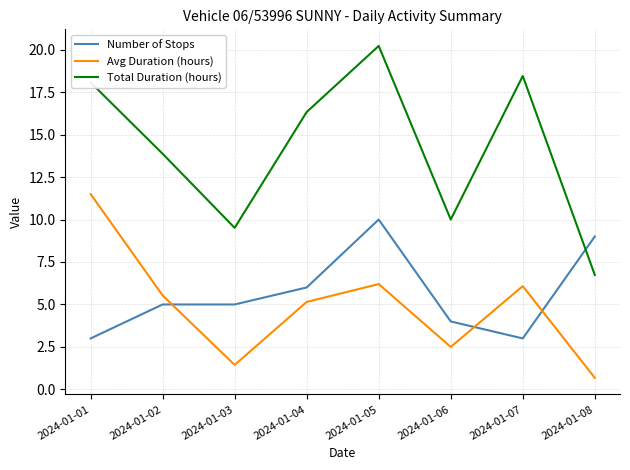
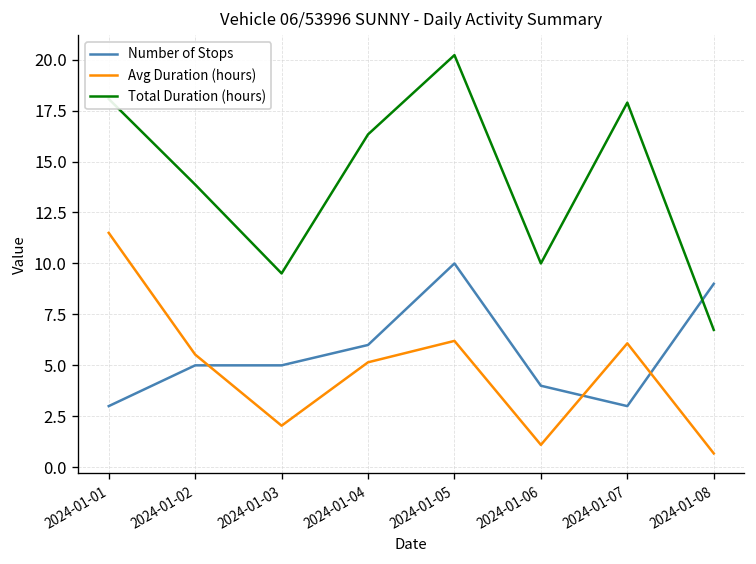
Avg Duration (hours), 2024-01-03: 1.4 -> 2.0
Avg Duration (hours), 2024-01-06: 2.5 -> 1.1
Total Duration (hours), 2024-01-07: 18.5 -> 17.9
